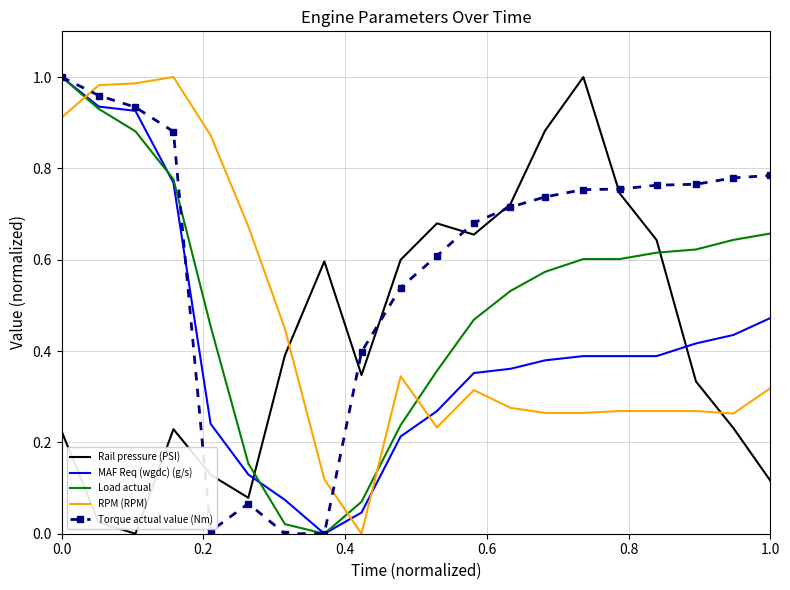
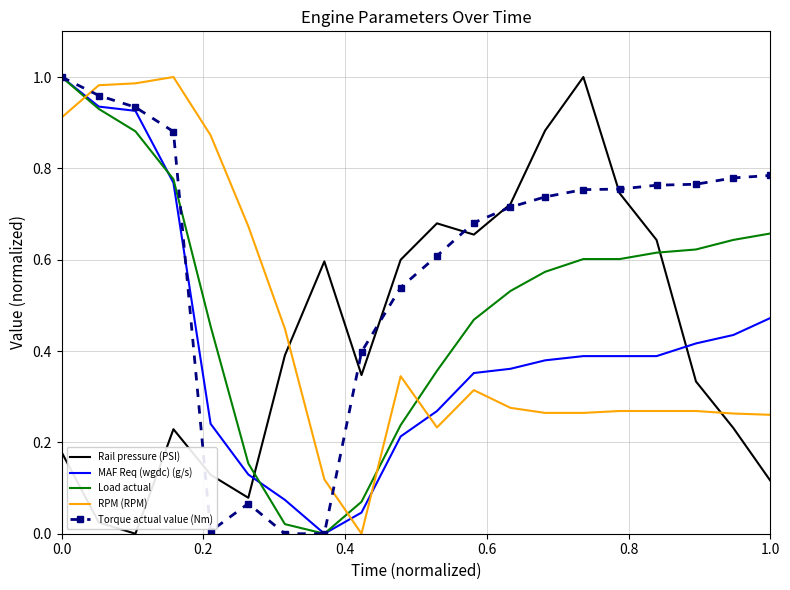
Rail pressure (PSI), 0.0: 0.22 -> 0.18
RPM (RPM), 1.0: 0.32 -> 0.26
